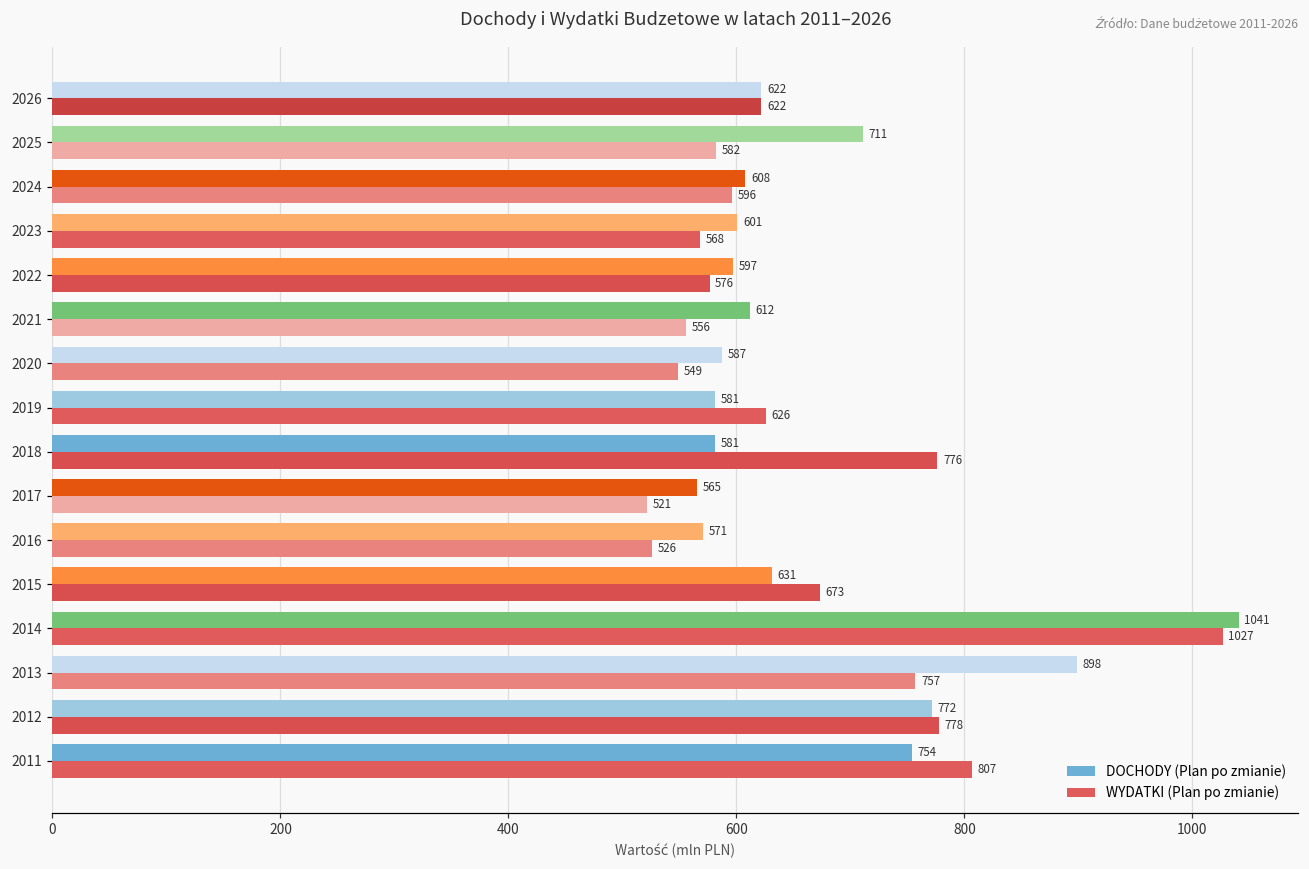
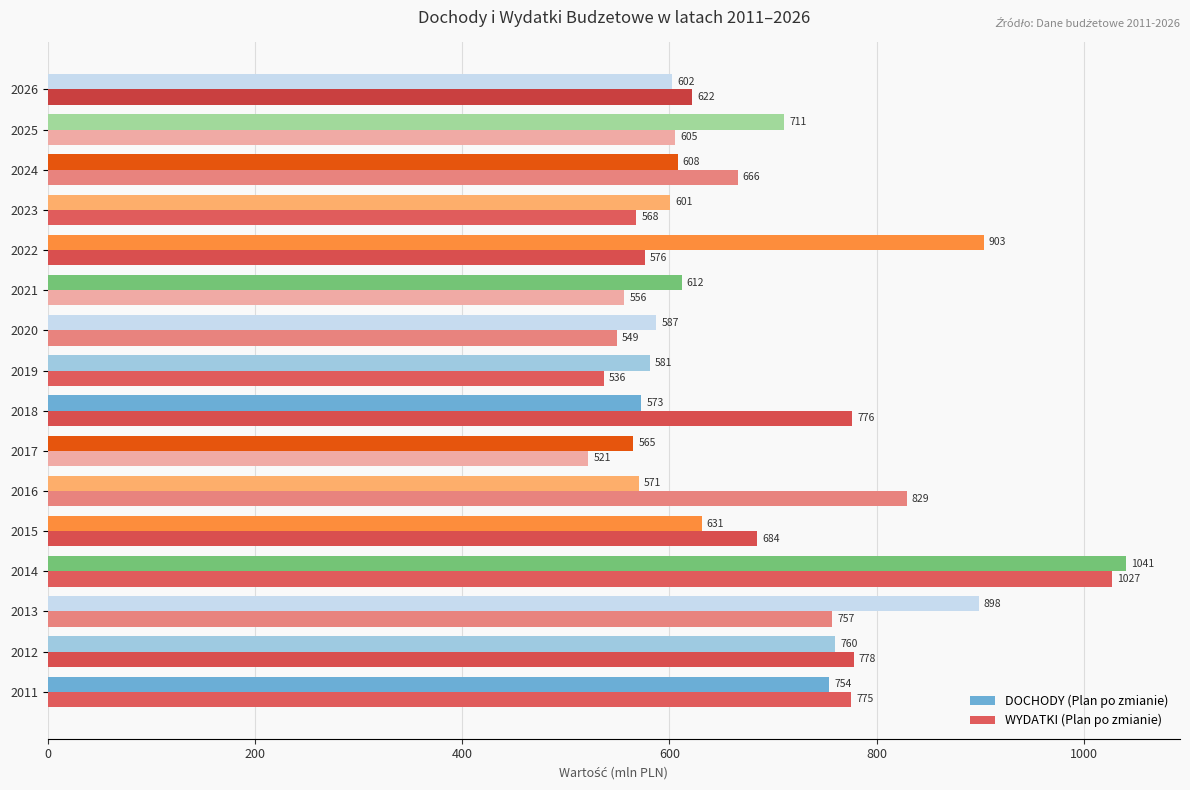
DOCHODY (Plan po zmianie), 2026: 622 -> 602
WYDATKI (Plan po zmianie), 2025: 582 -> 605
WYDATKI (Plan po zmianie), 2024: 596 -> 666
DOCHODY (Plan po zmianie), 2022: 597 -> 903
WYDATKI (Plan po zmianie), 2019: 626 -> 536
DOCHODY (Plan po zmianie), 2018: 581 -> 573
WYDATKI (Plan po zmianie), 2016: 526 -> 829
WYDATKI (Plan po zmianie), 2015: 673 -> 684
DOCHODY (Plan po zmianie), 2012: 772 -> 760
WYDATKI (Plan po zmianie), 2011: 807 -> 775
